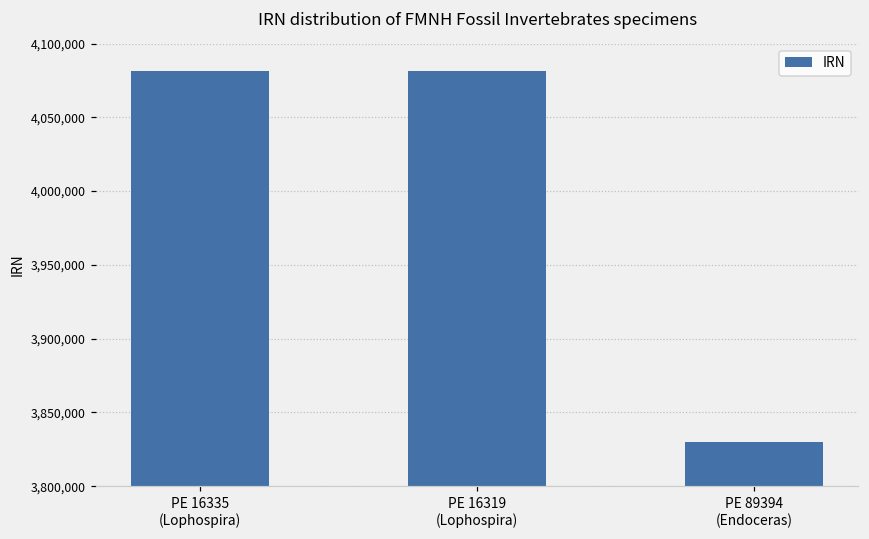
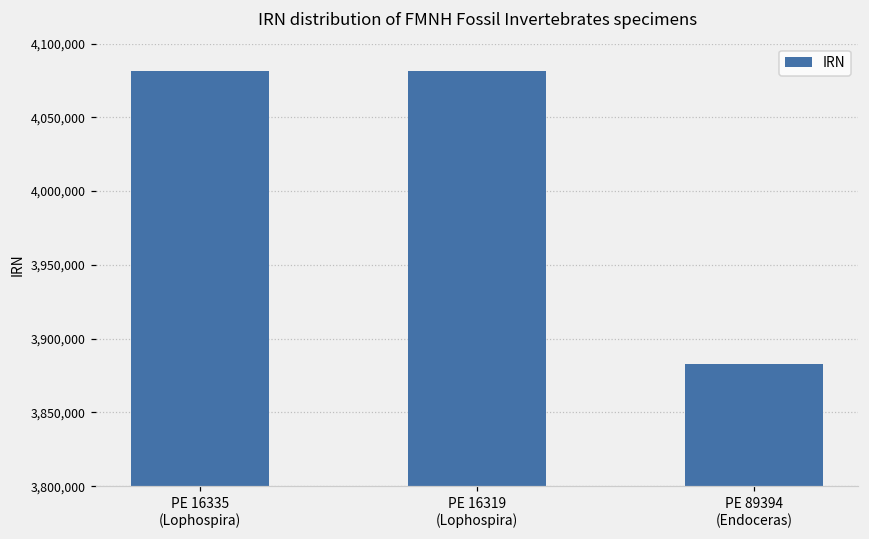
PE 89394 (Endoceras): 3,830,000 -> 3,883,000
